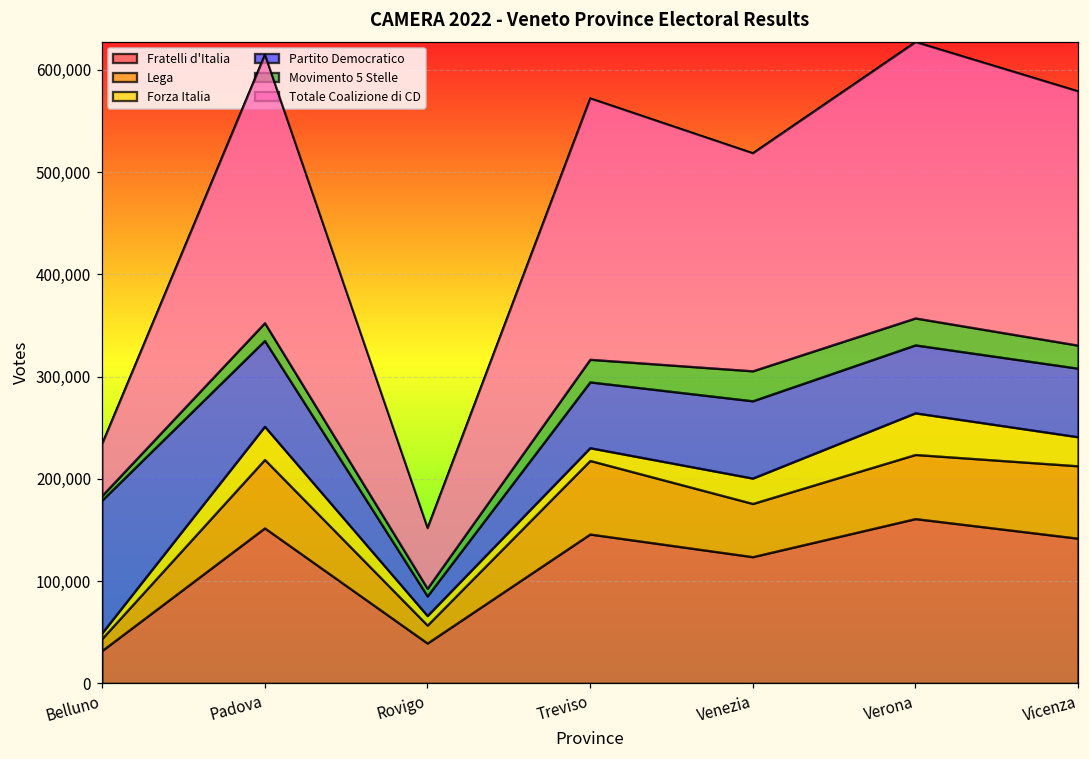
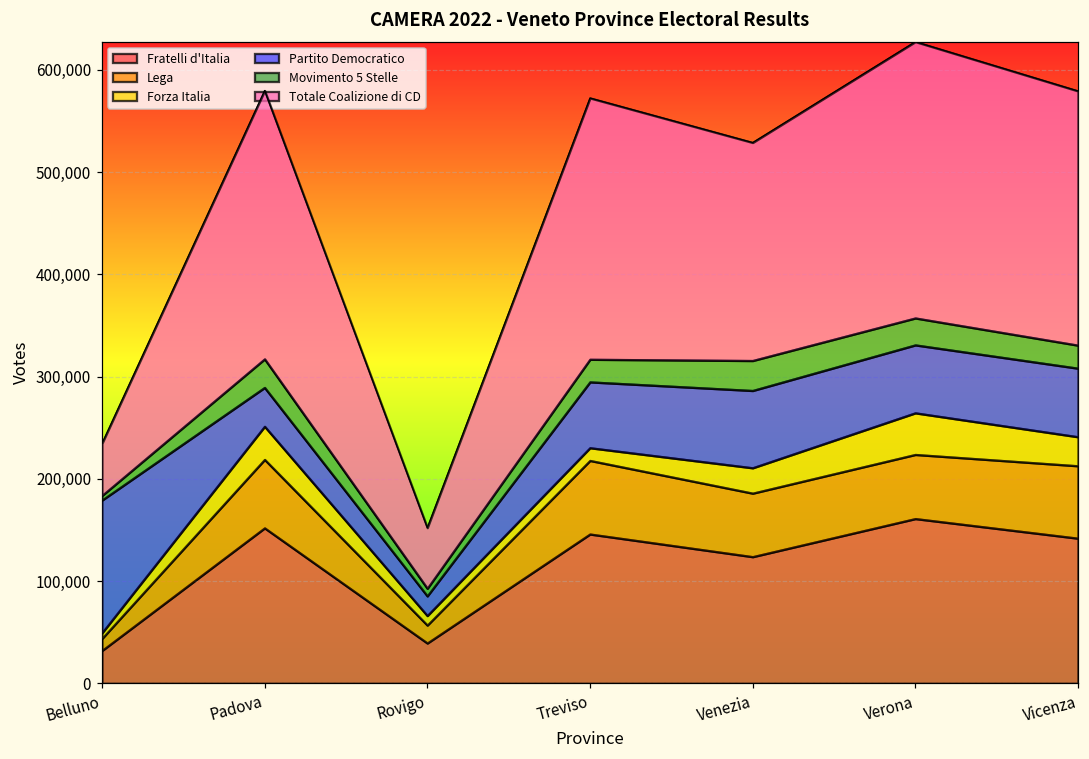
Partito Democratico, Padova: 80,000 -> 40,000
Movimento 5 Stelle, Padova: 20,000 -> 30,000
Lega, Venezia: 50,000 -> 60,000
